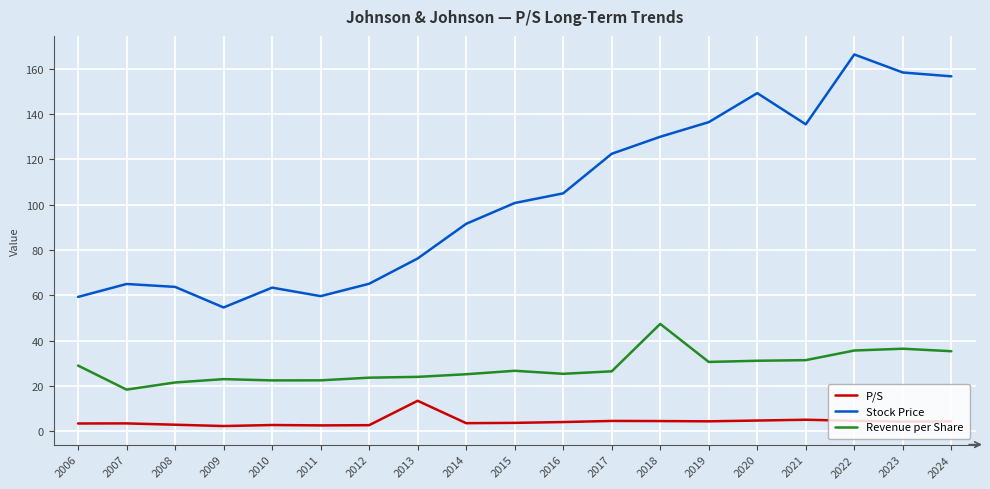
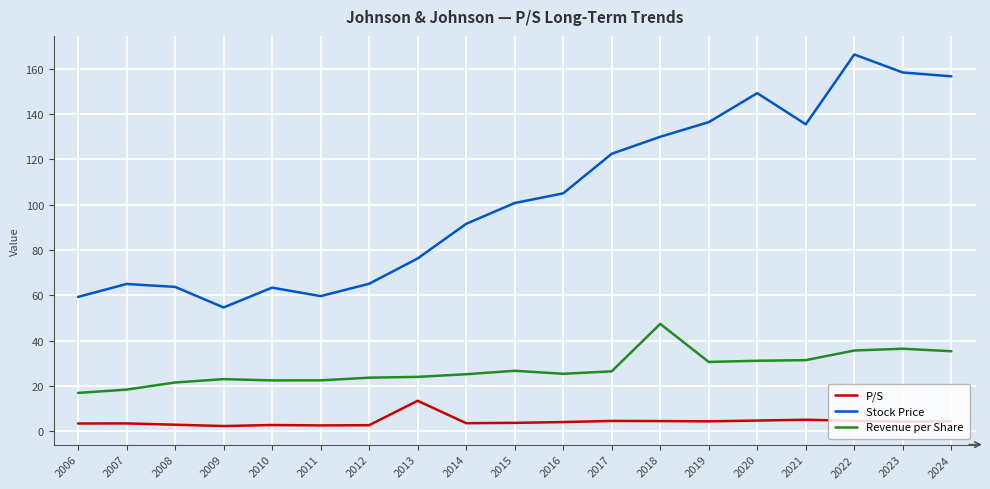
Revenue per Share, 2006: 29 -> 17
